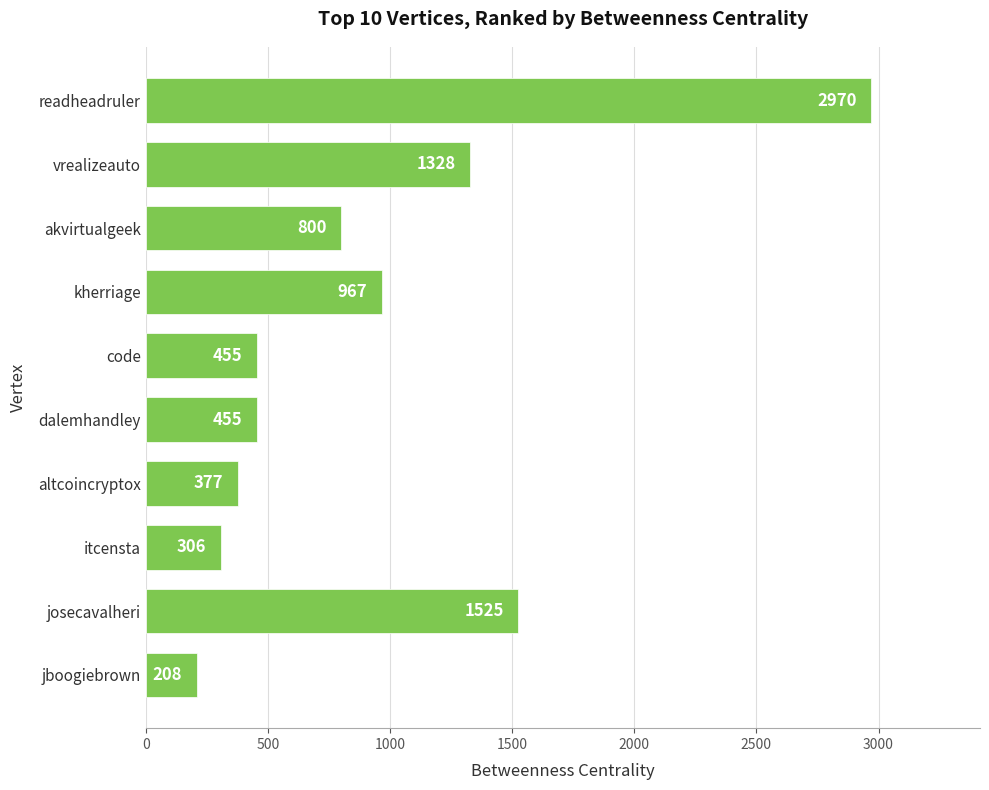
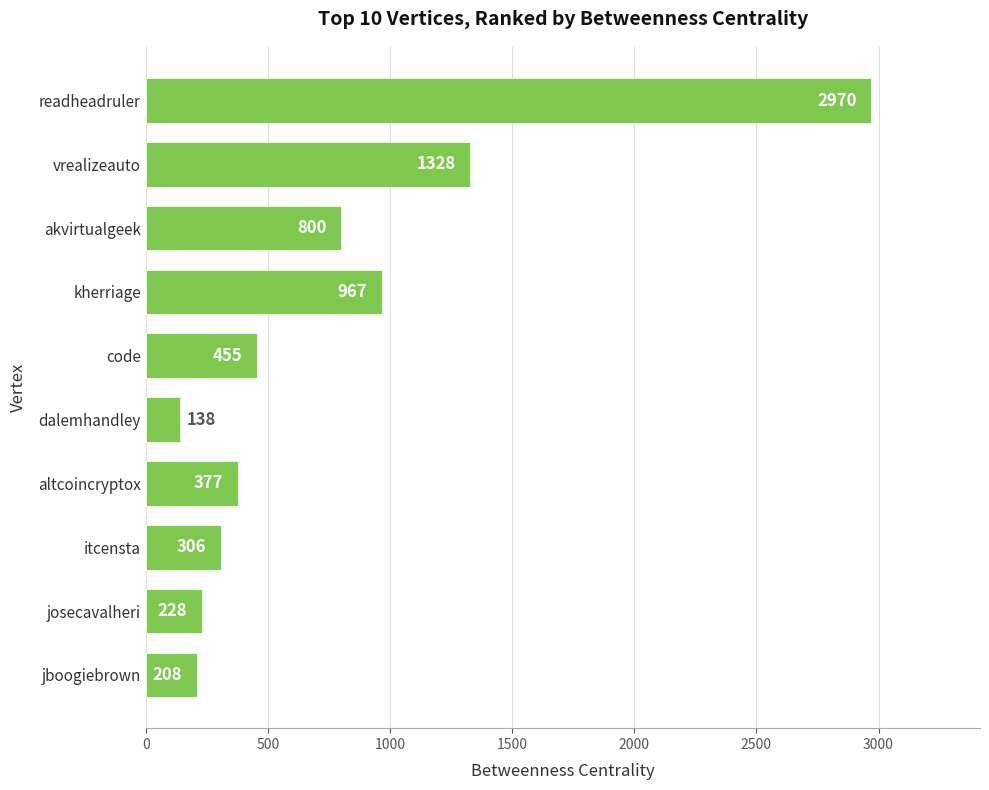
dalemhandley: 455 -> 138
josecavalheri: 1525 -> 228
